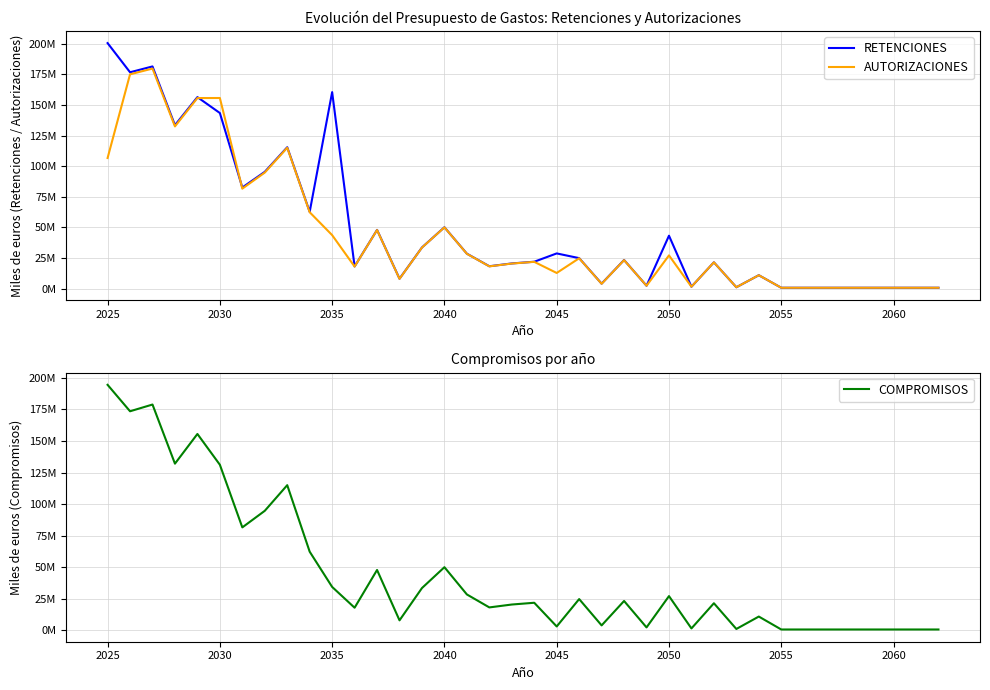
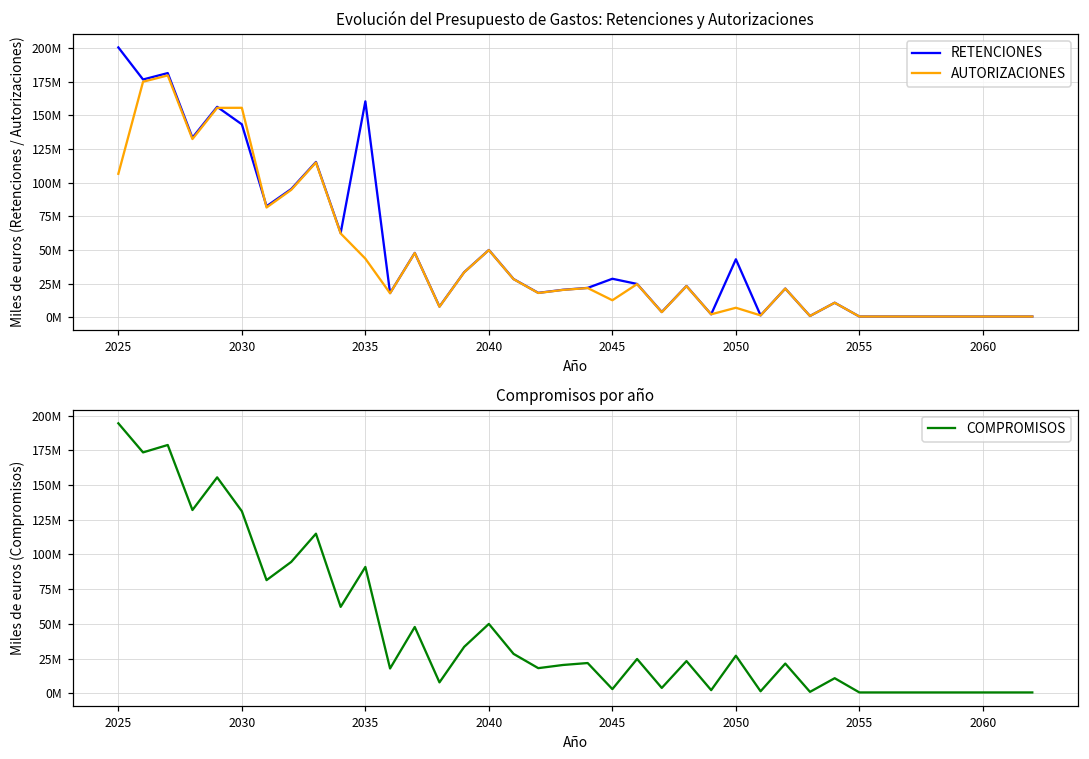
Evolución del Presupuesto de Gastos: Retenciones y Autorizaciones, AUTORIZACIONES, 2050: 27000000 -> 7000000
Compromisos por año, 2035: 34000000 -> 91000000
